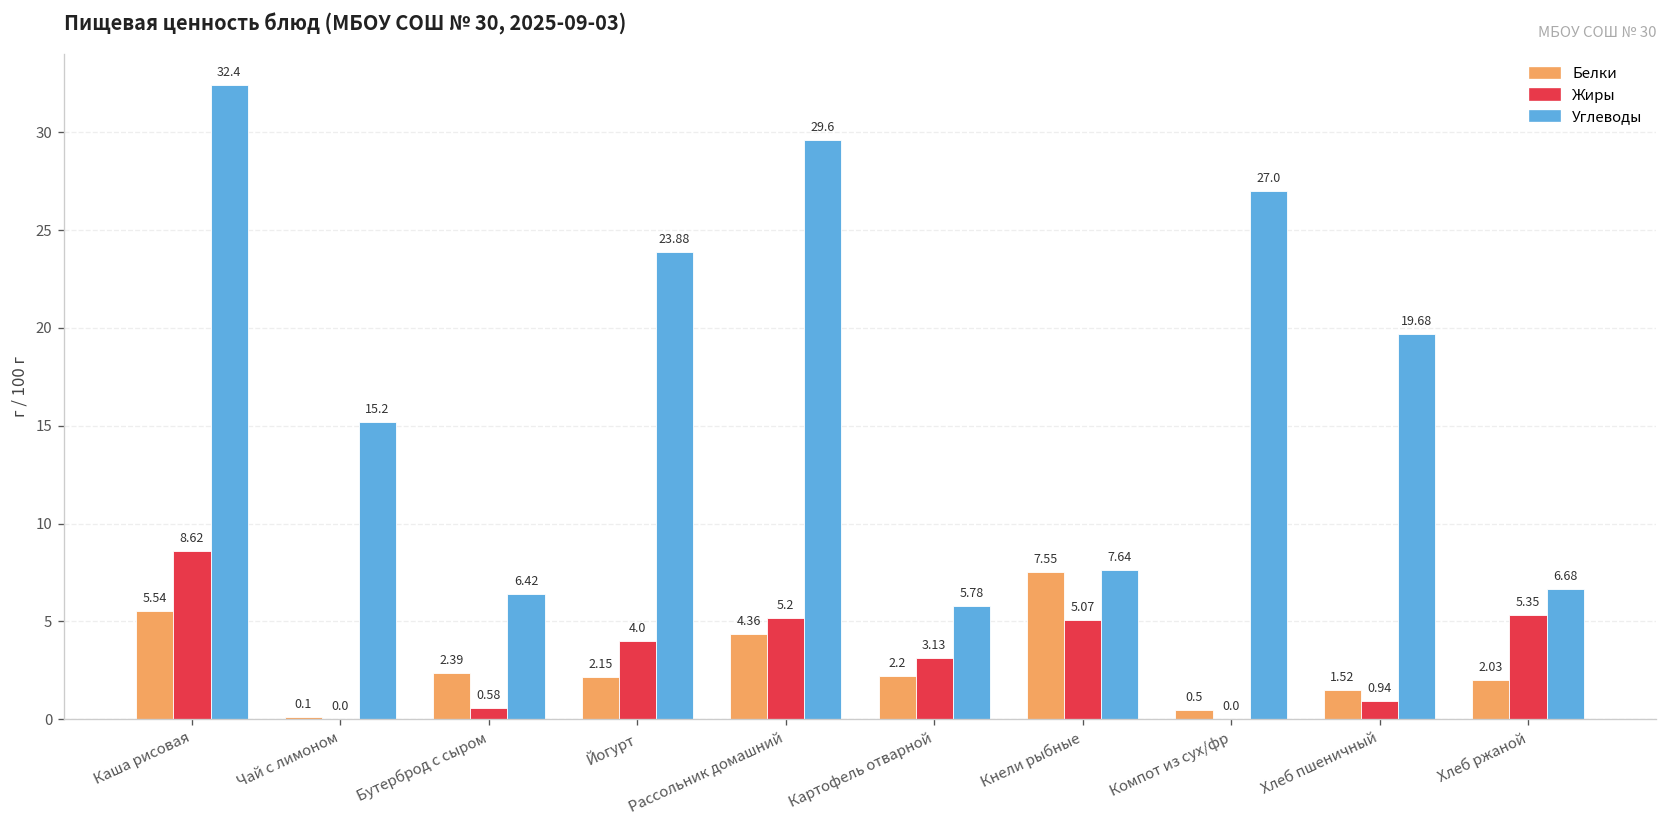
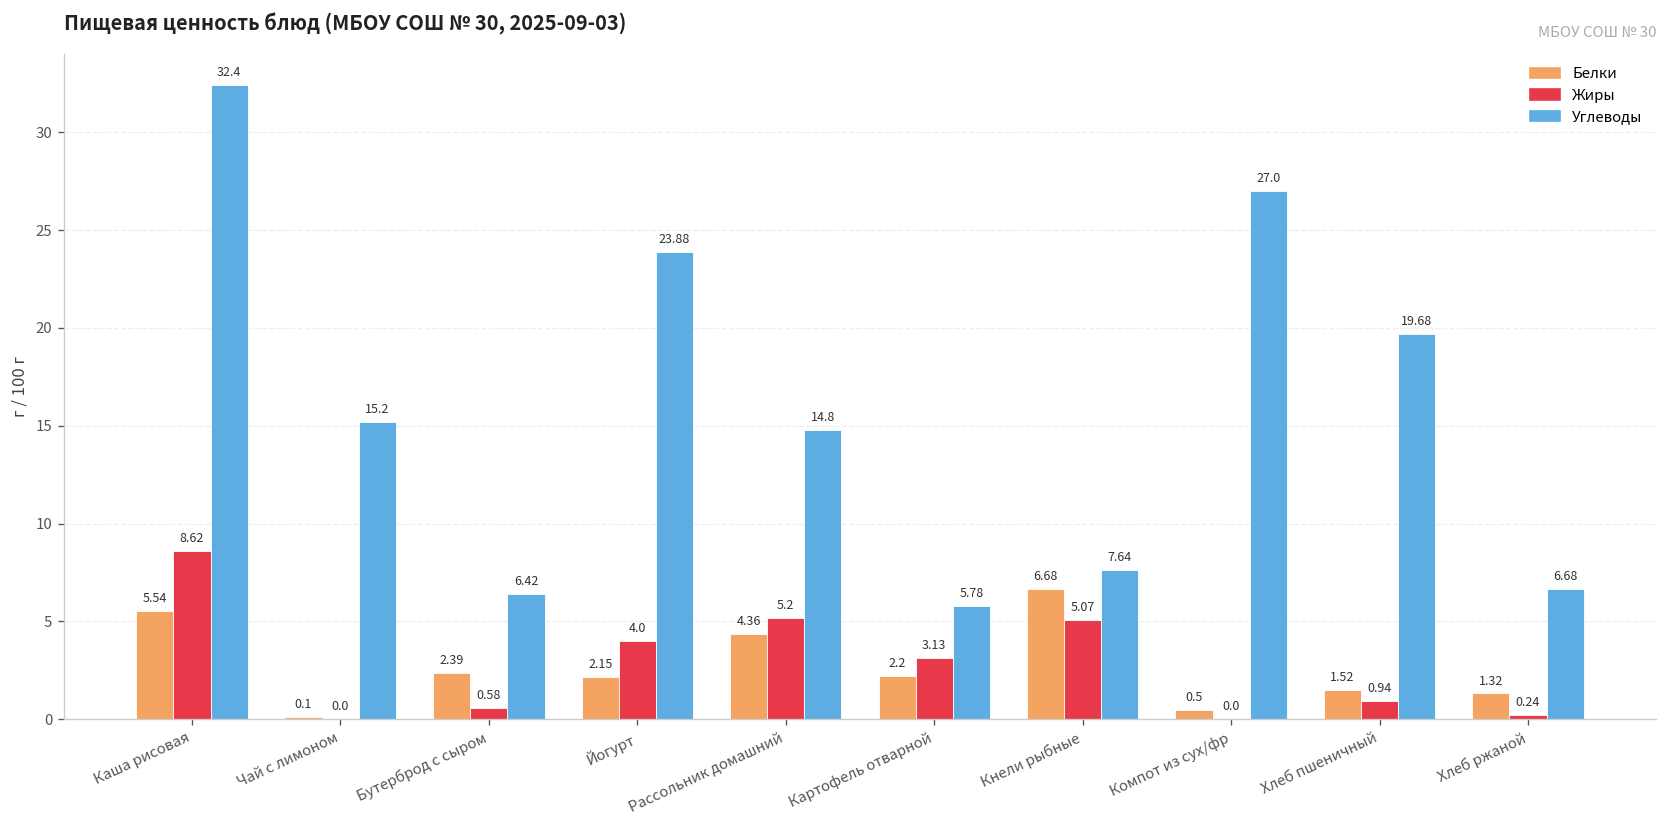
Углеводы, Рассольник домашний: 29.6 -> 14.8
Белки, Кнели рыбные: 7.55 -> 6.68
Белки, Хлеб ржаной: 2.03 -> 1.32
Жиры, Хлеб ржаной: 5.35 -> 0.24
